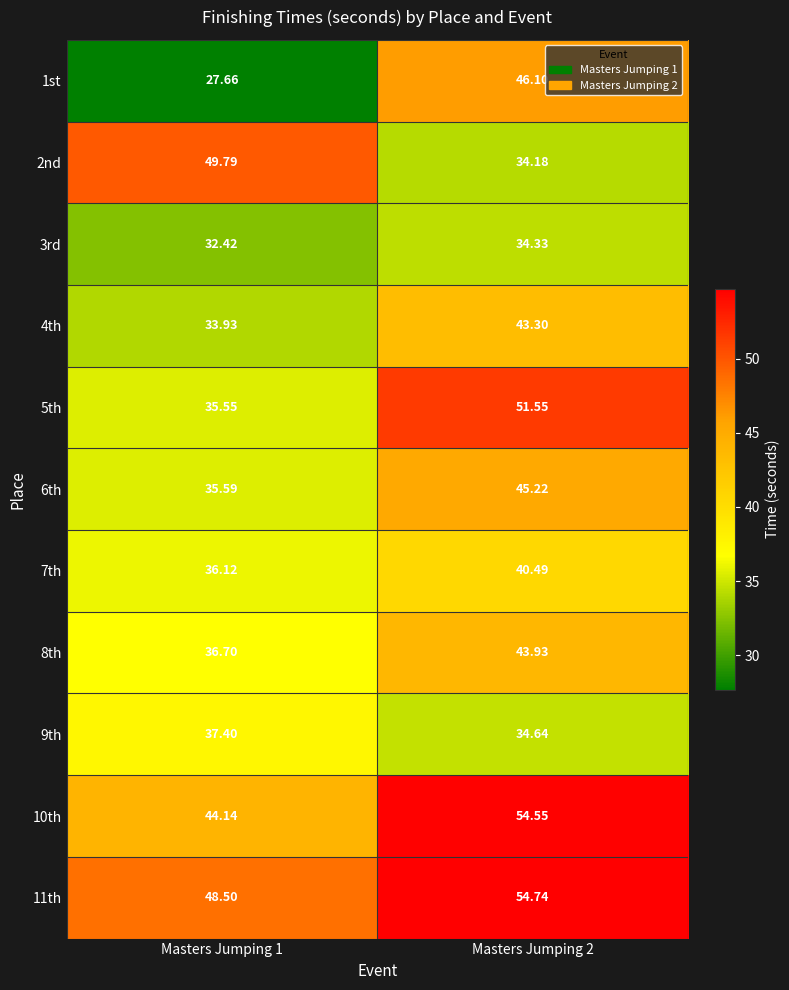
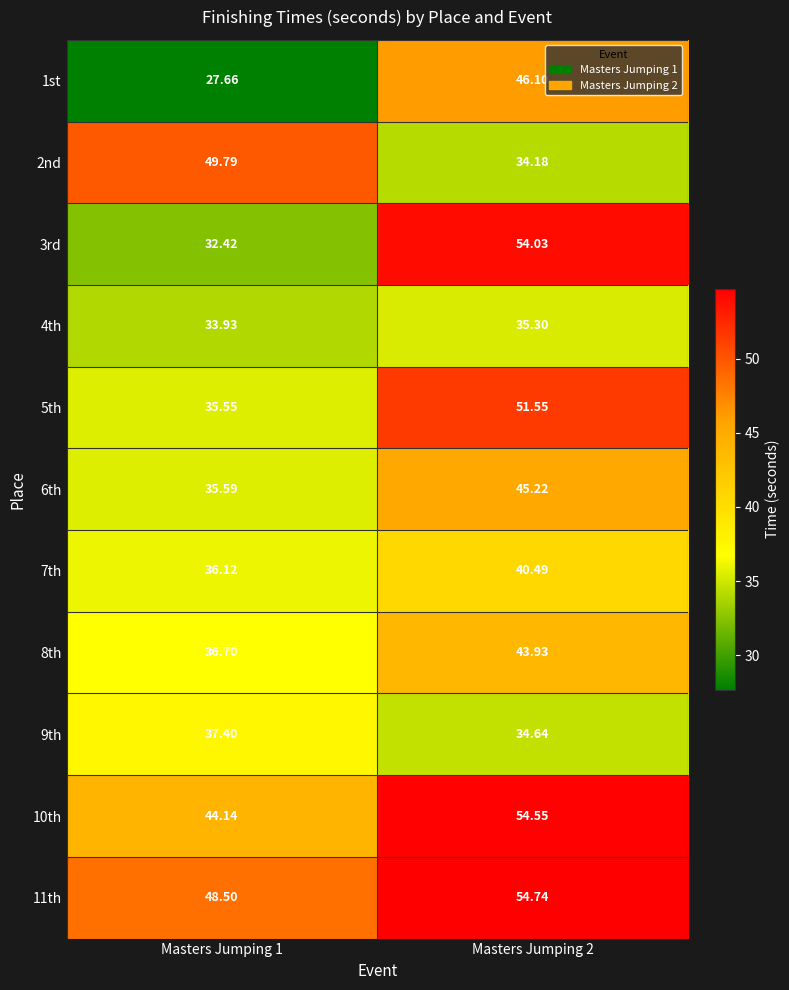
3rd, Masters Jumping 2: 34.33 -> 54.03
4th, Masters Jumping 2: 43.30 -> 35.30
